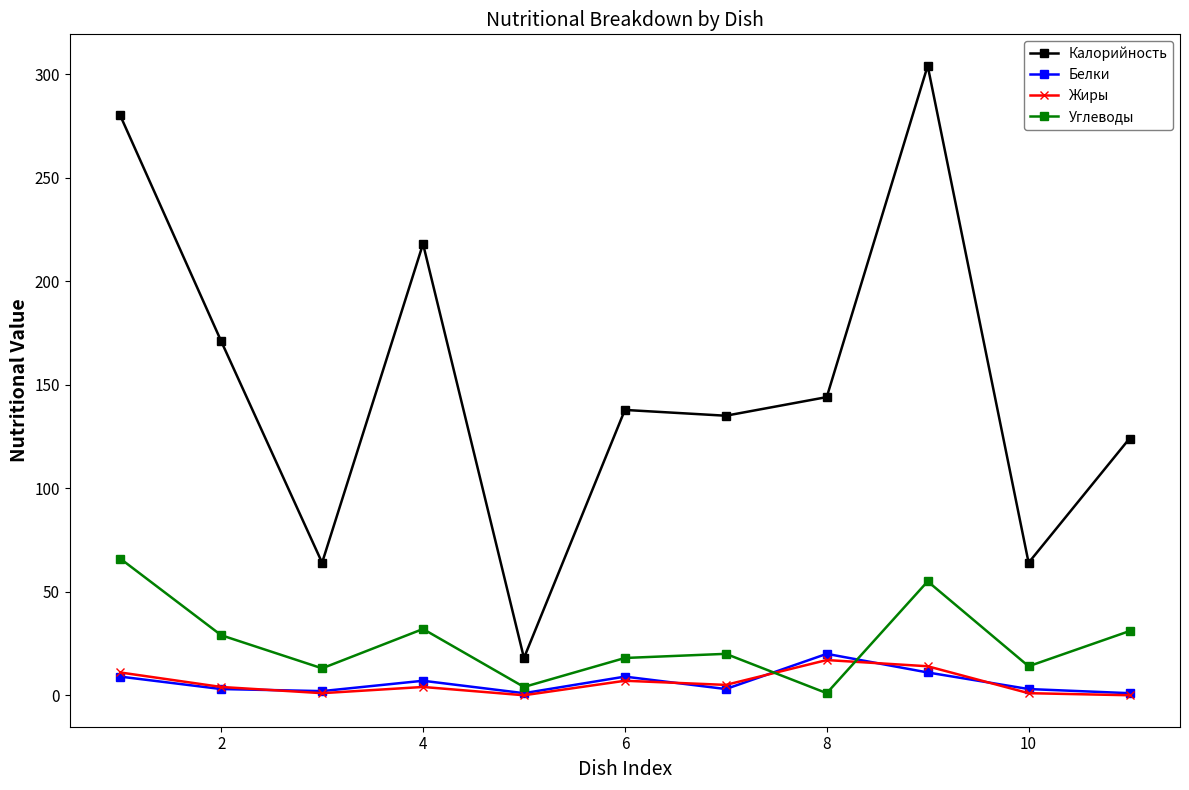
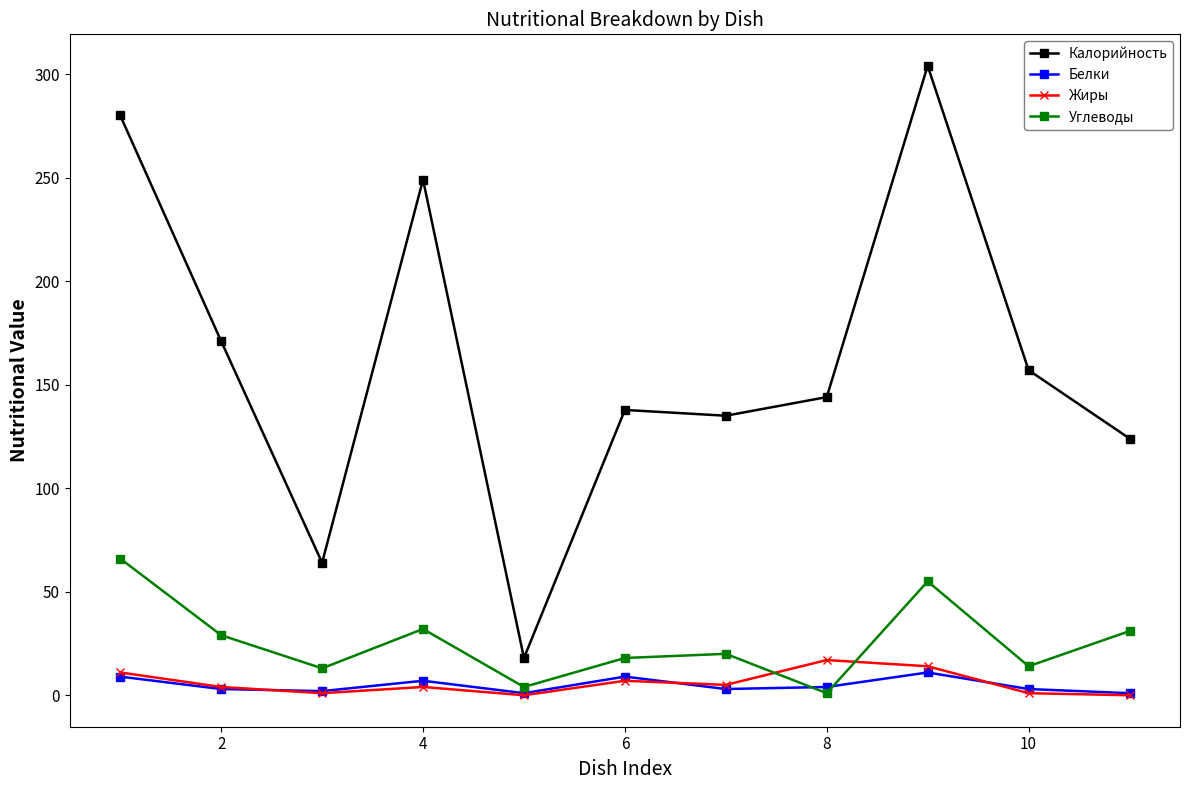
Калорийность, 4: 218 -> 249
Белки, 8: 20 -> 4
Калорийность, 10: 64 -> 157
